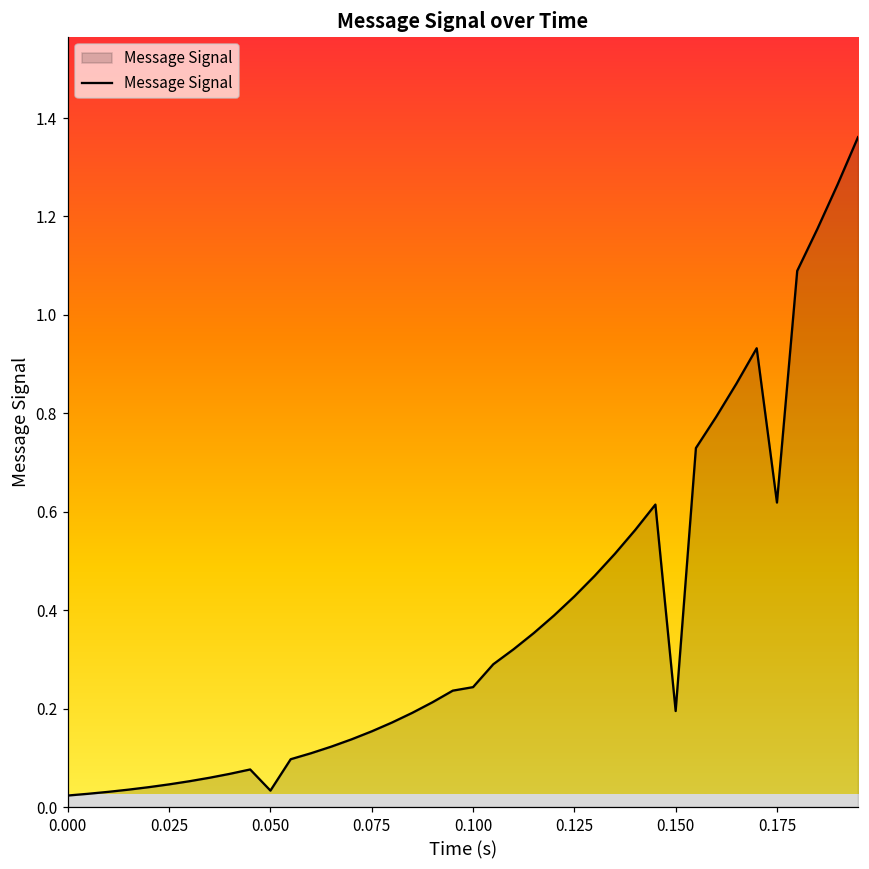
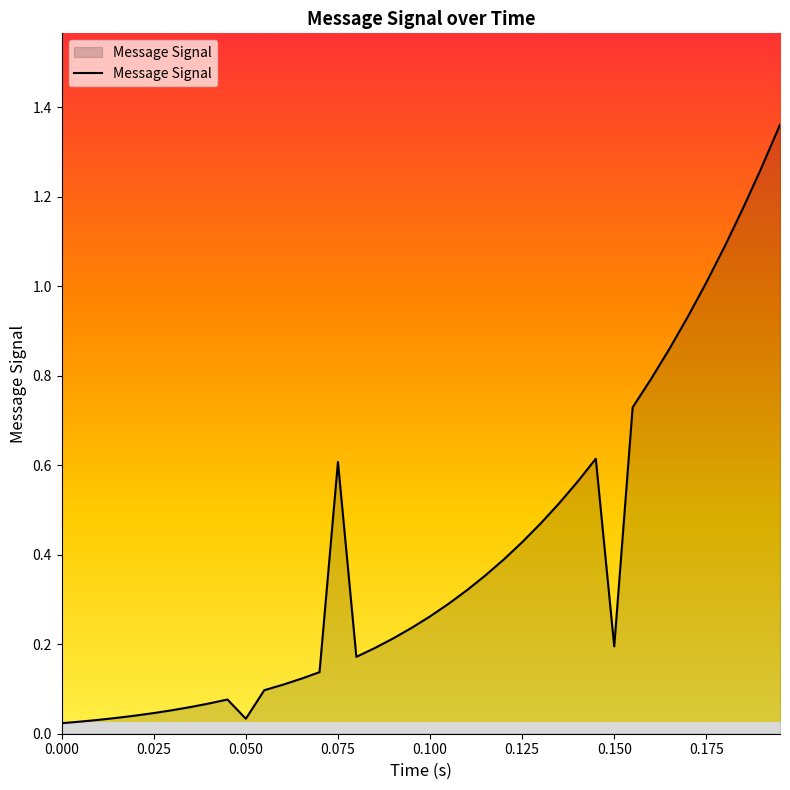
0.075: 0.15 -> 0.61
0.100: 0.24 -> 0.26
0.175: 0.62 -> 1.01
